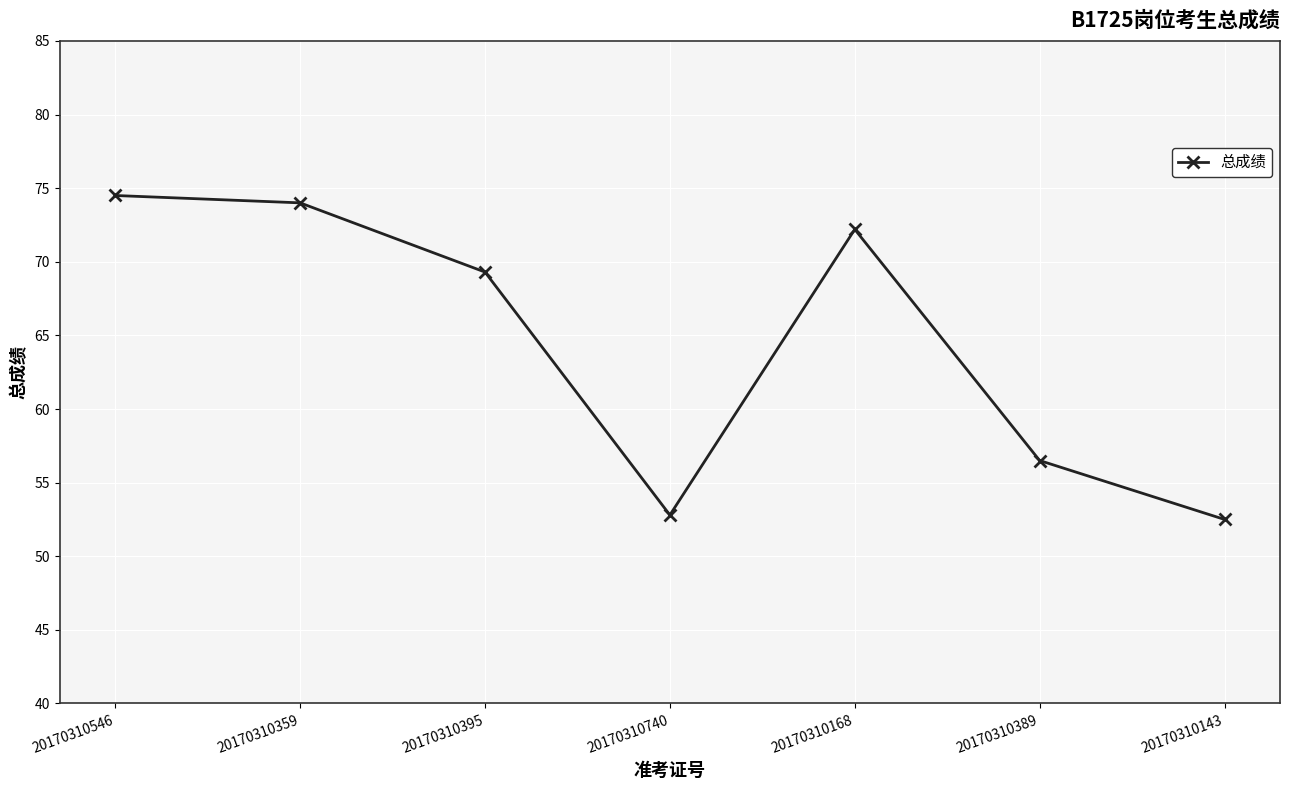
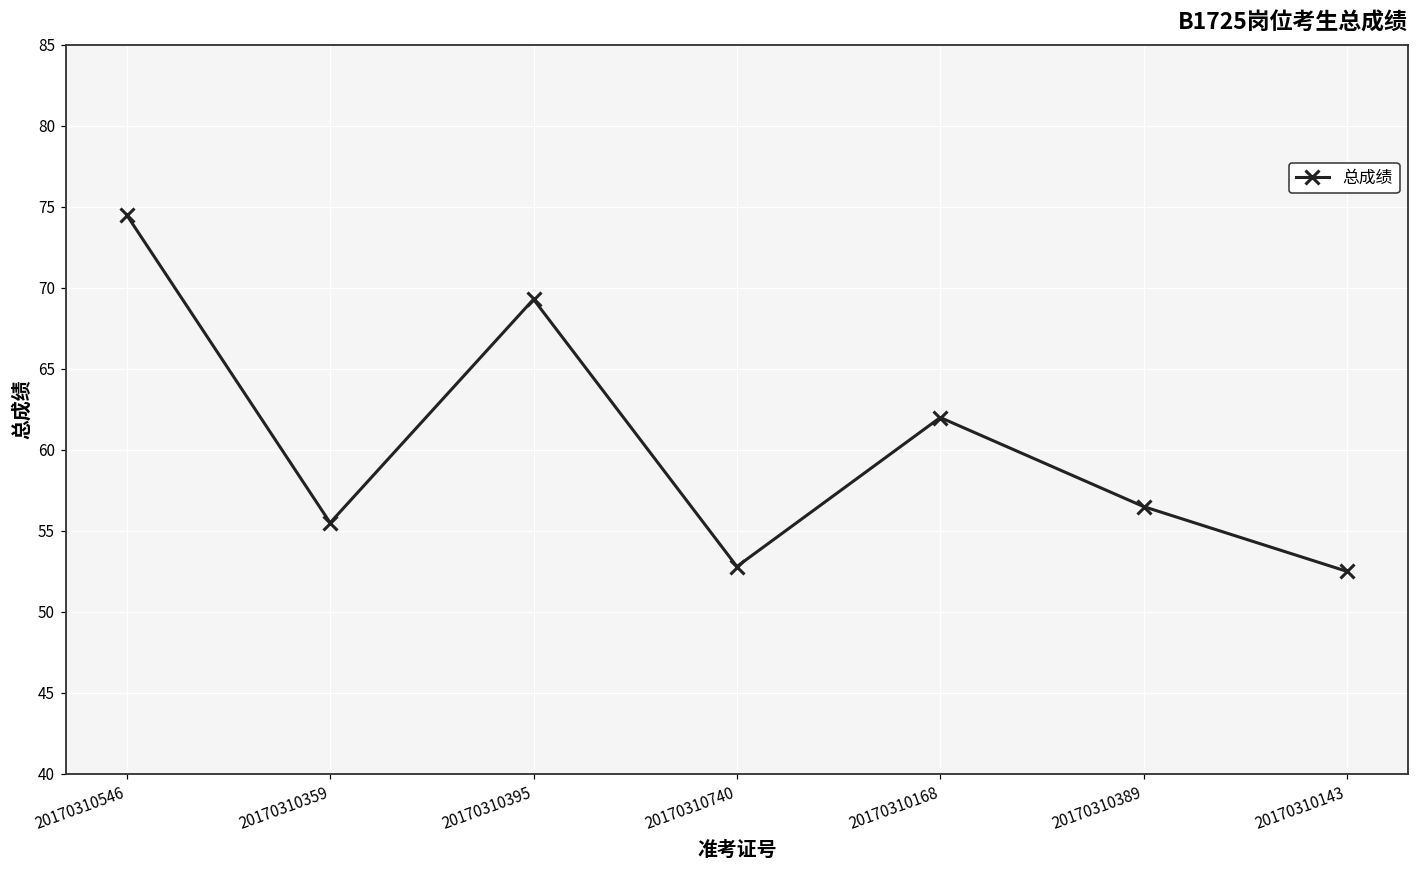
20170310359: 74.0 -> 55.5
20170310168: 72.2 -> 62.0
